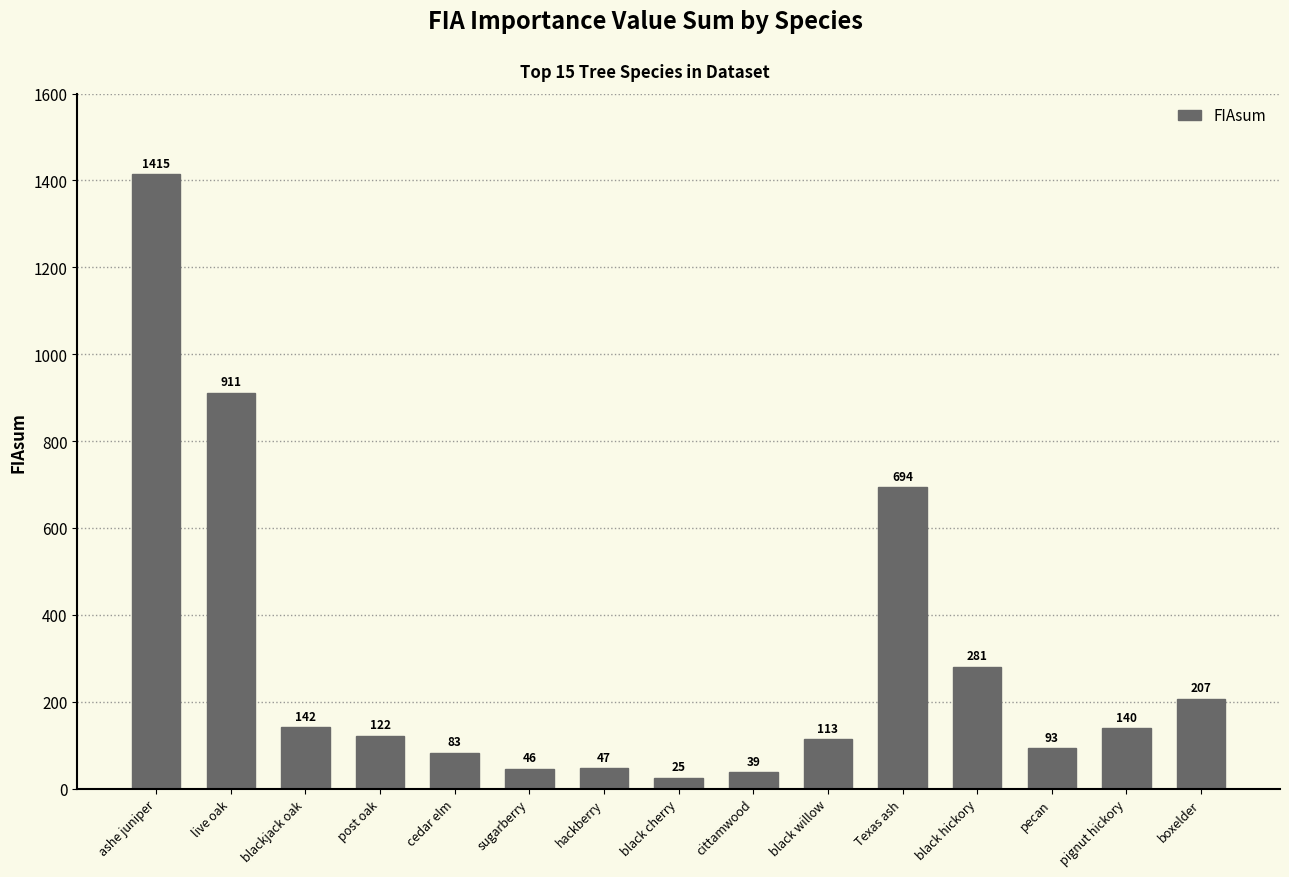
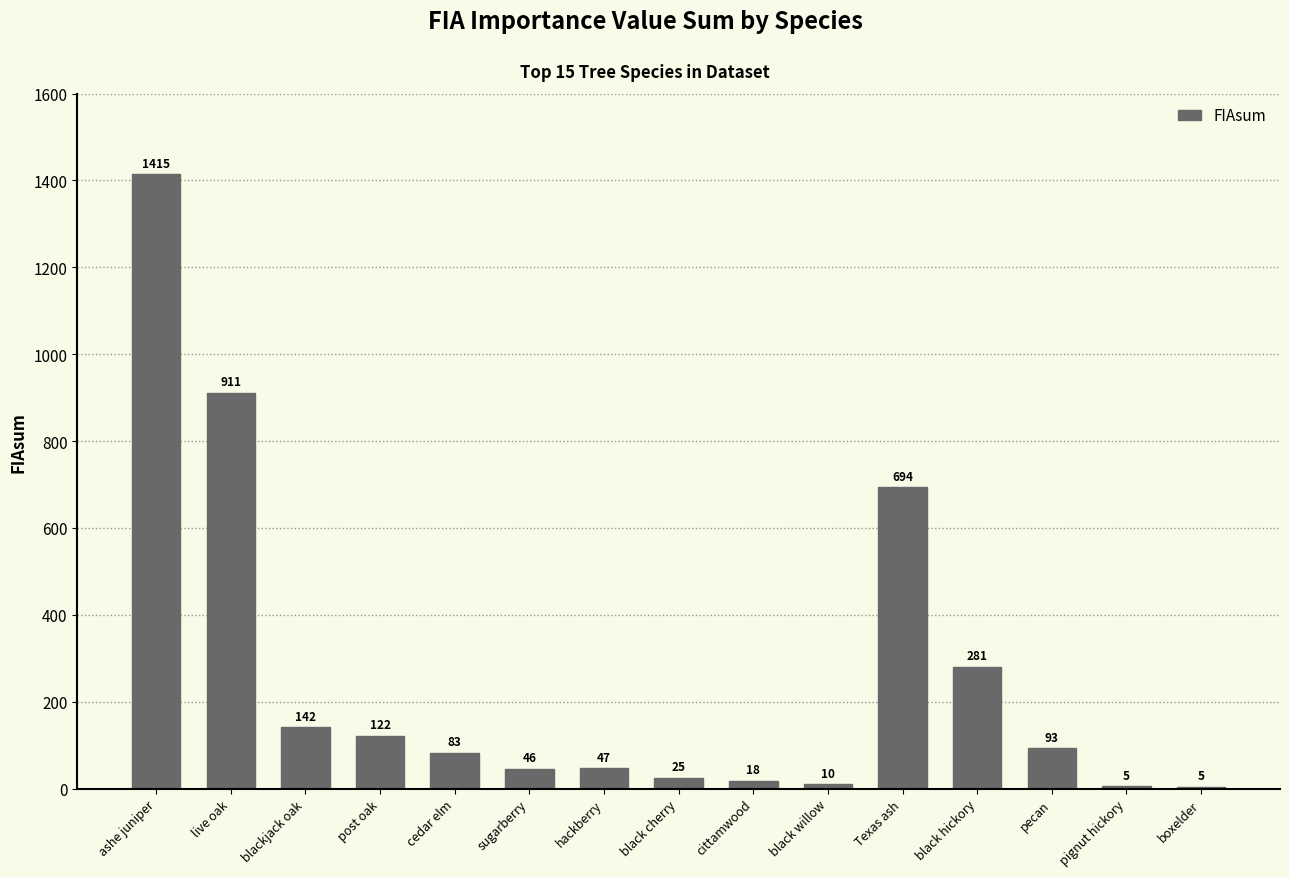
cittamwood: 39 -> 18
black willow: 113 -> 10
pignut hickory: 140 -> 5
boxelder: 207 -> 5
